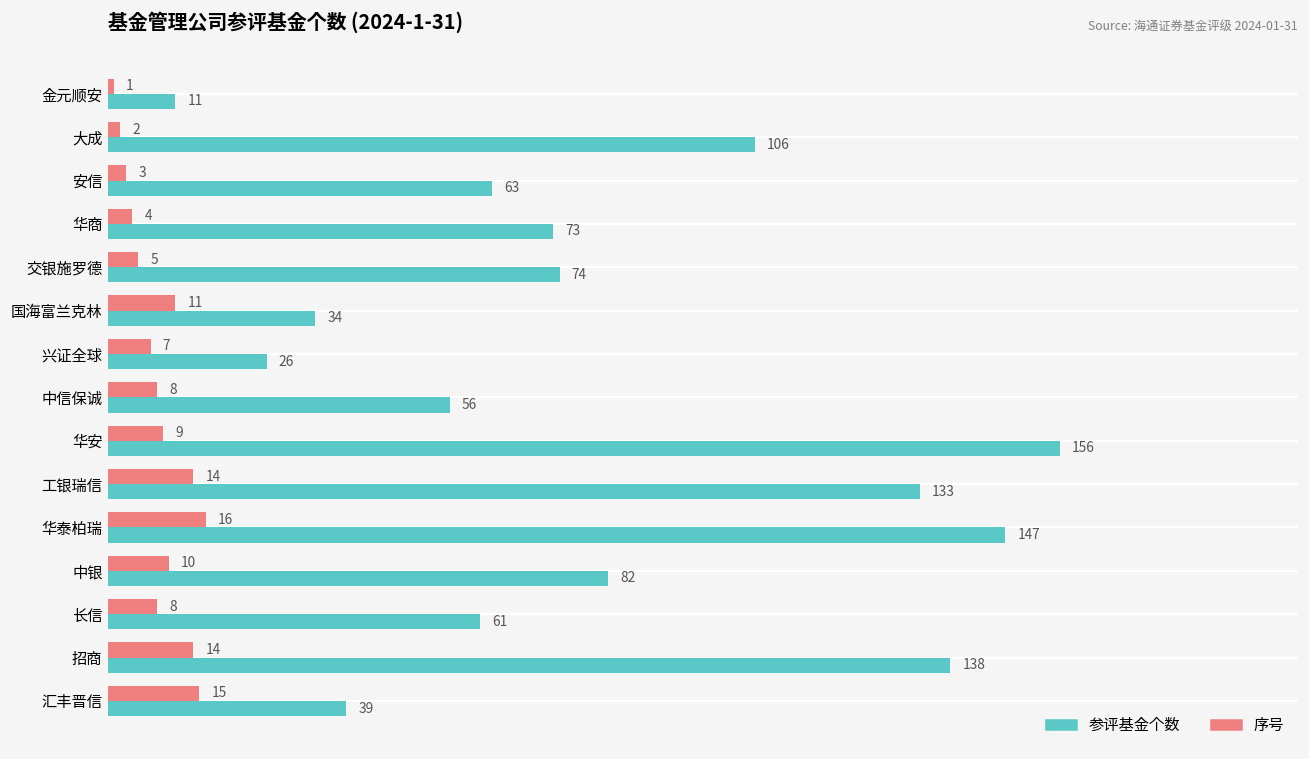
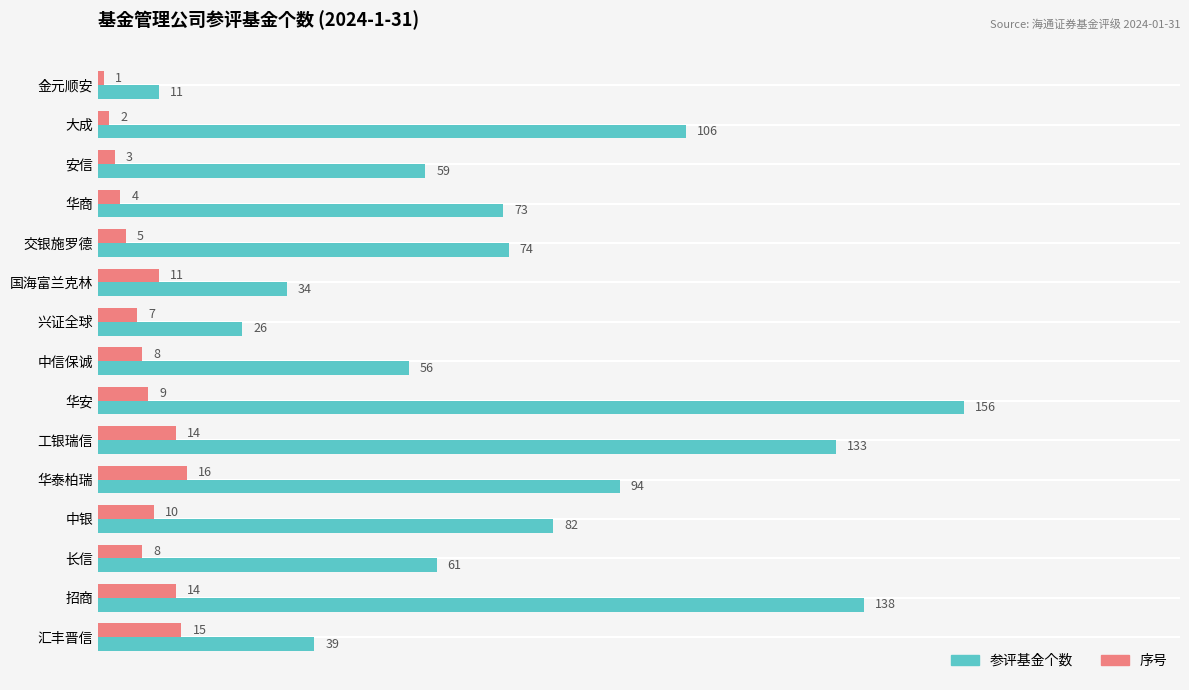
参评基金个数, 安信: 63 -> 59
参评基金个数, 华泰柏瑞: 147 -> 94
